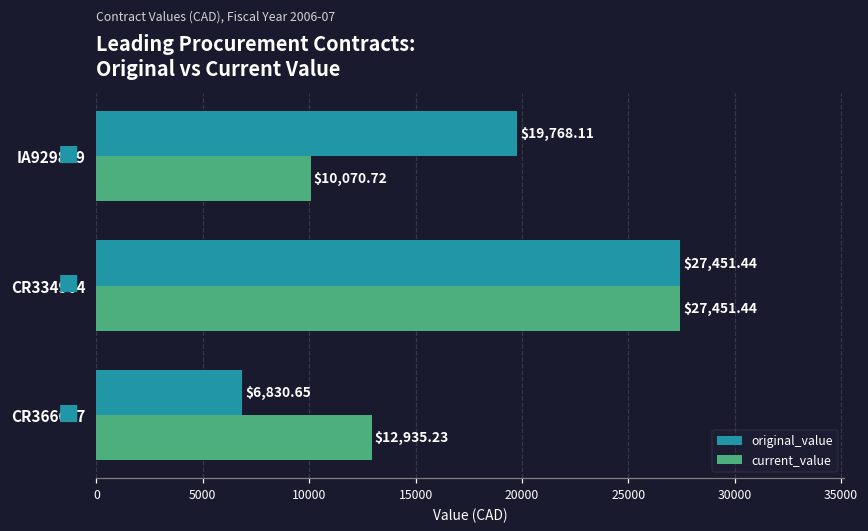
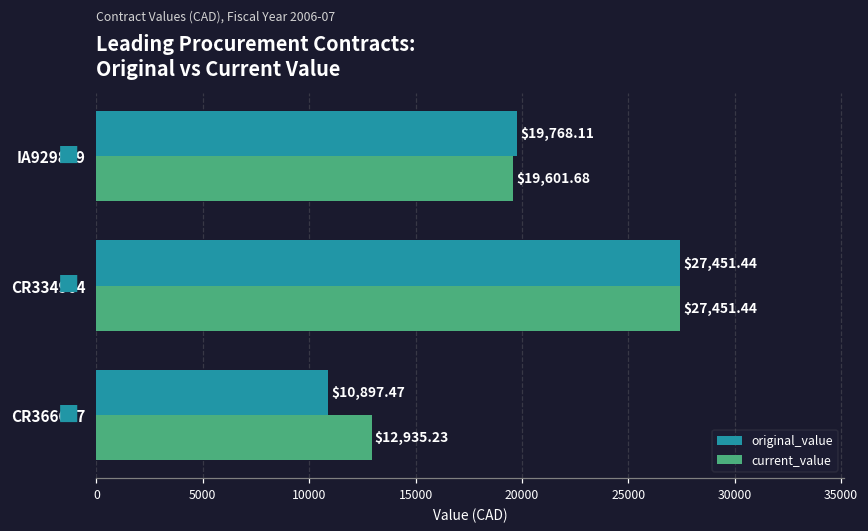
current_value, IA929829: $10,070.72 -> $19,601.68
original_value, CR366607: $6,830.65 -> $10,897.47
